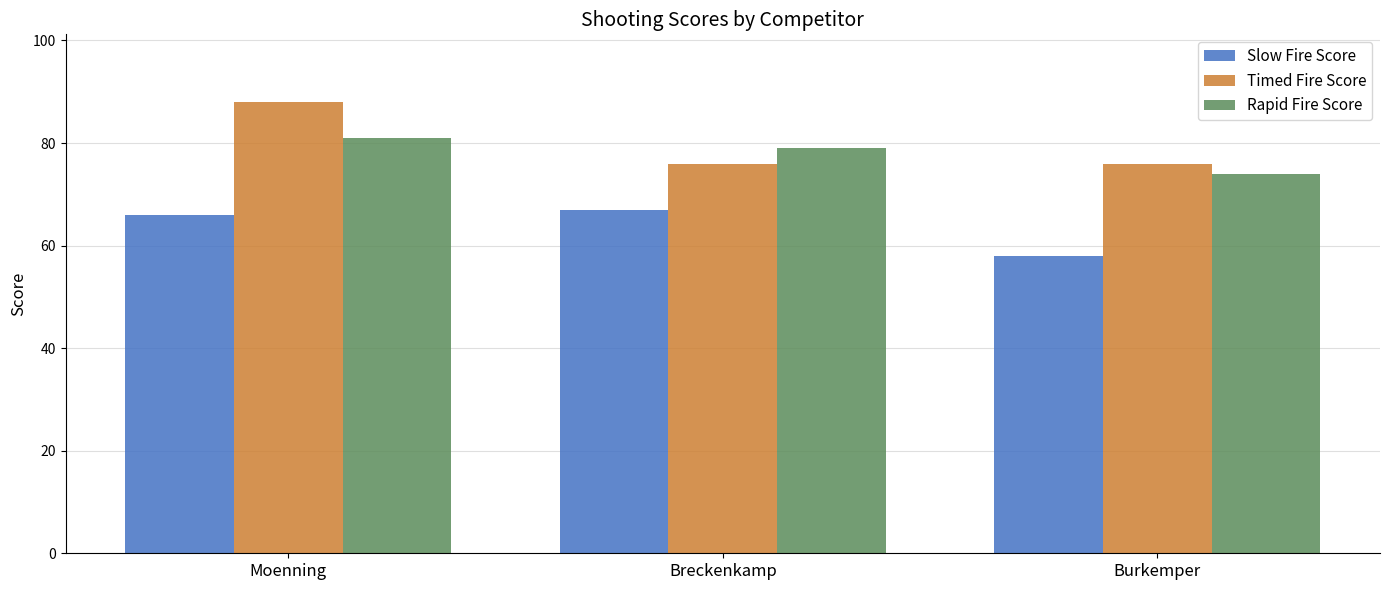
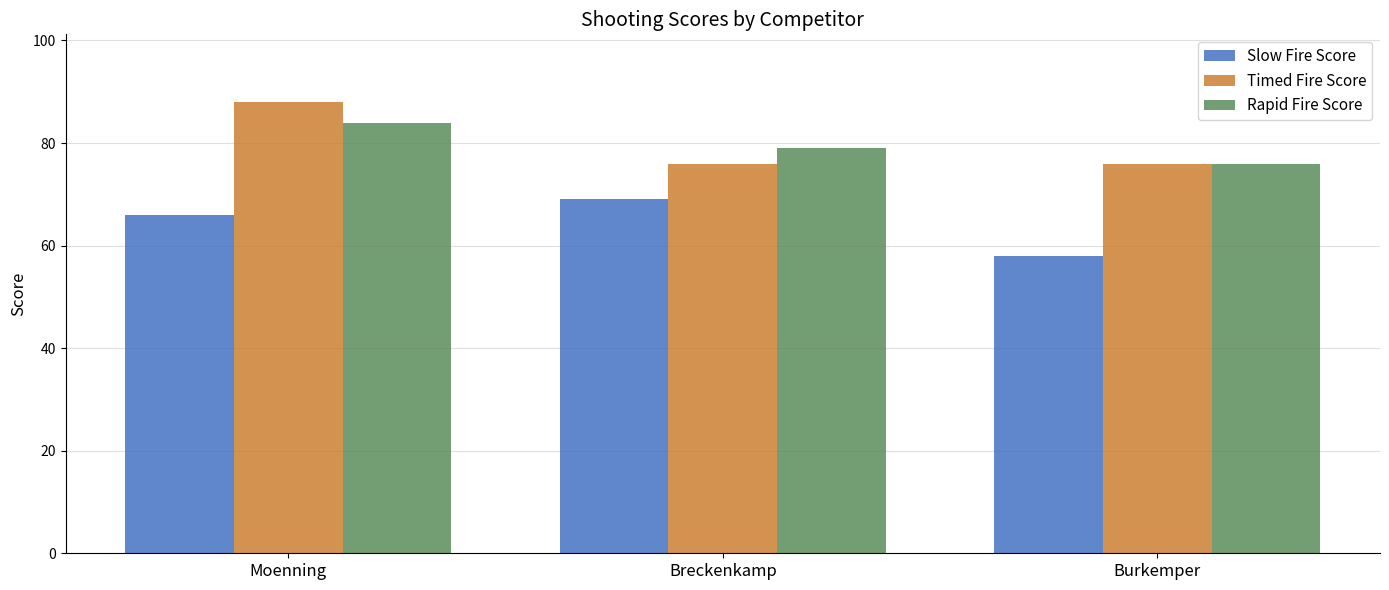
Rapid Fire Score, Moenning: 81 -> 84
Slow Fire Score, Breckenkamp: 67 -> 69
Rapid Fire Score, Burkemper: 74 -> 76
